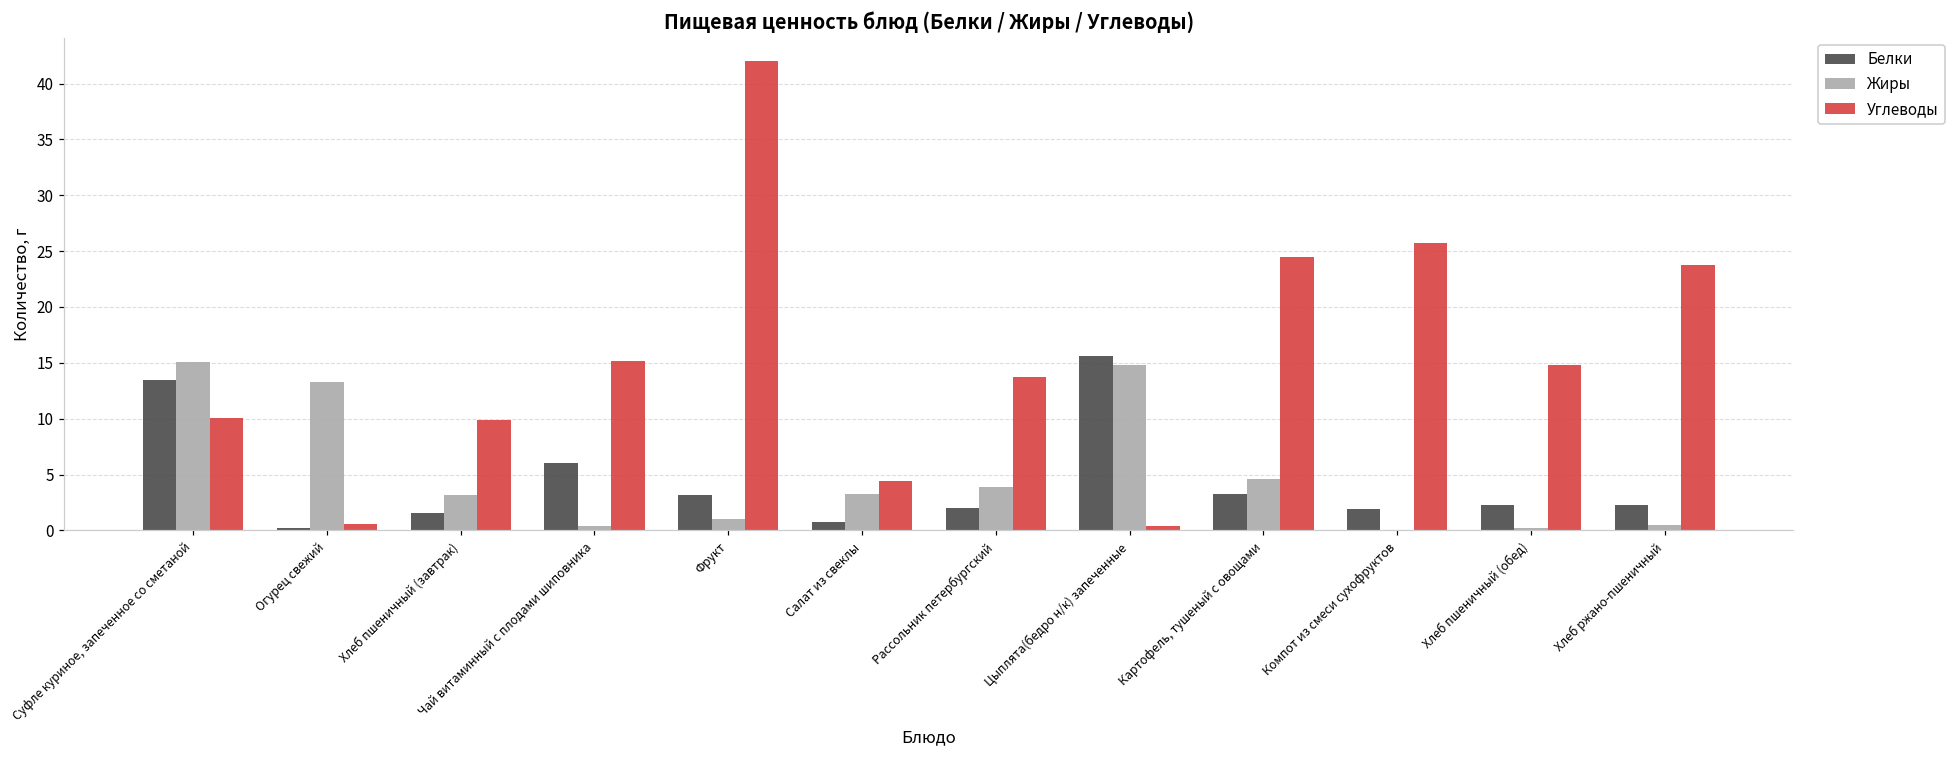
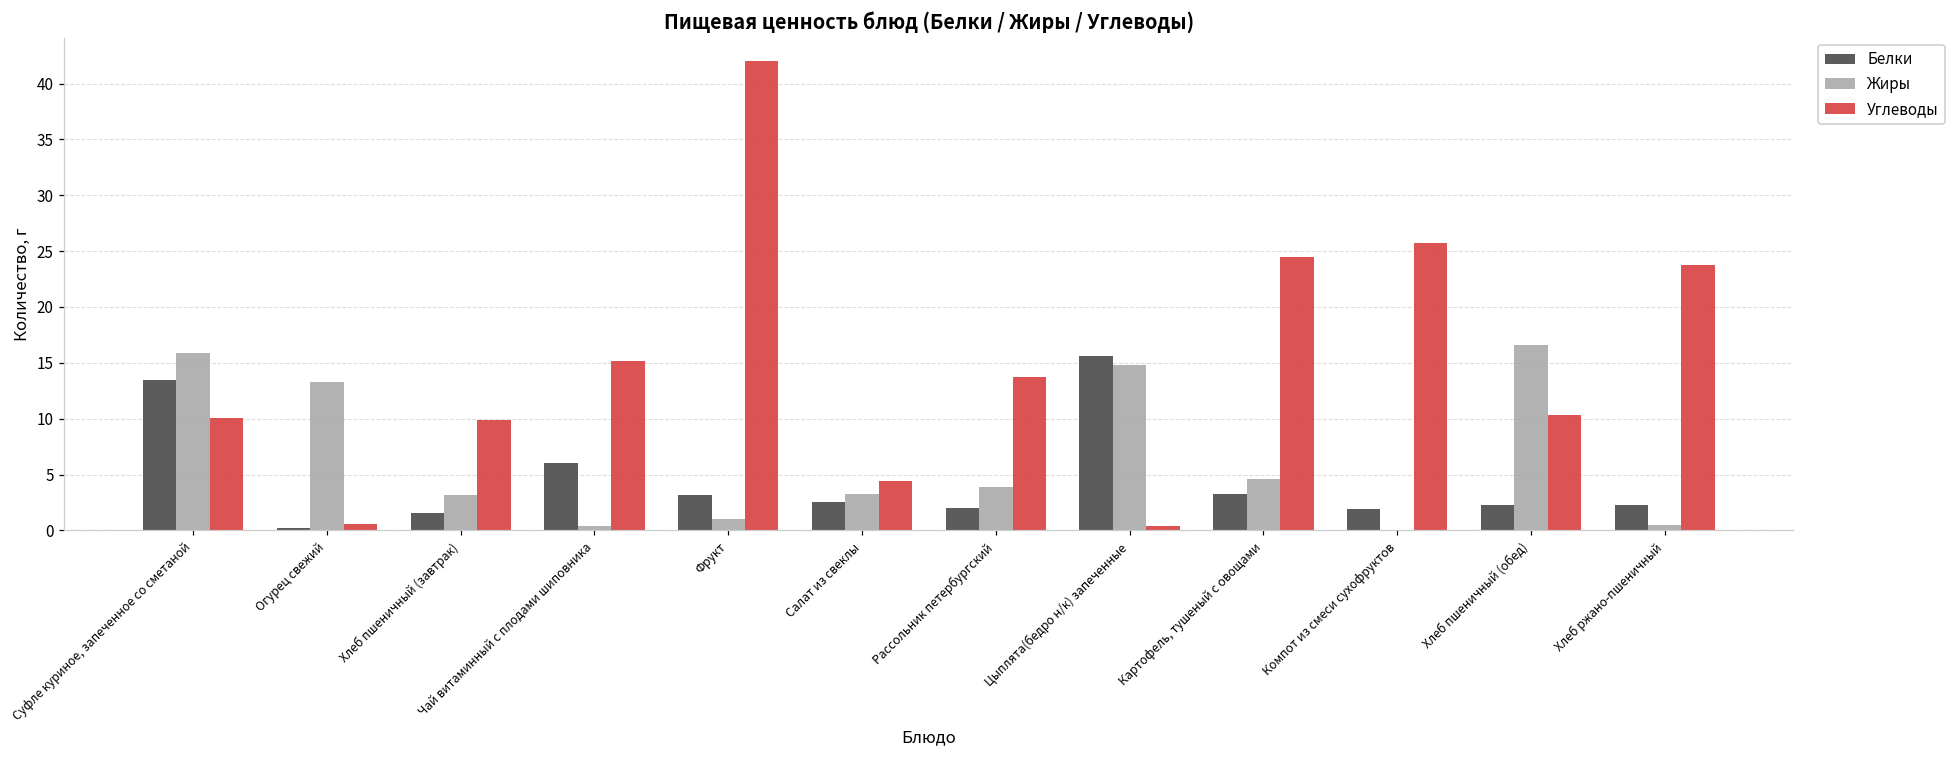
Жиры, Суфле куриное, запеченное со сметаной: 15.1 -> 15.9
Белки, Салат из свеклы: 0.8 -> 2.6
Жиры, Хлеб пшеничный (обед): 0.2 -> 16.6
Углеводы, Хлеб пшеничный (обед): 14.8 -> 10.3
